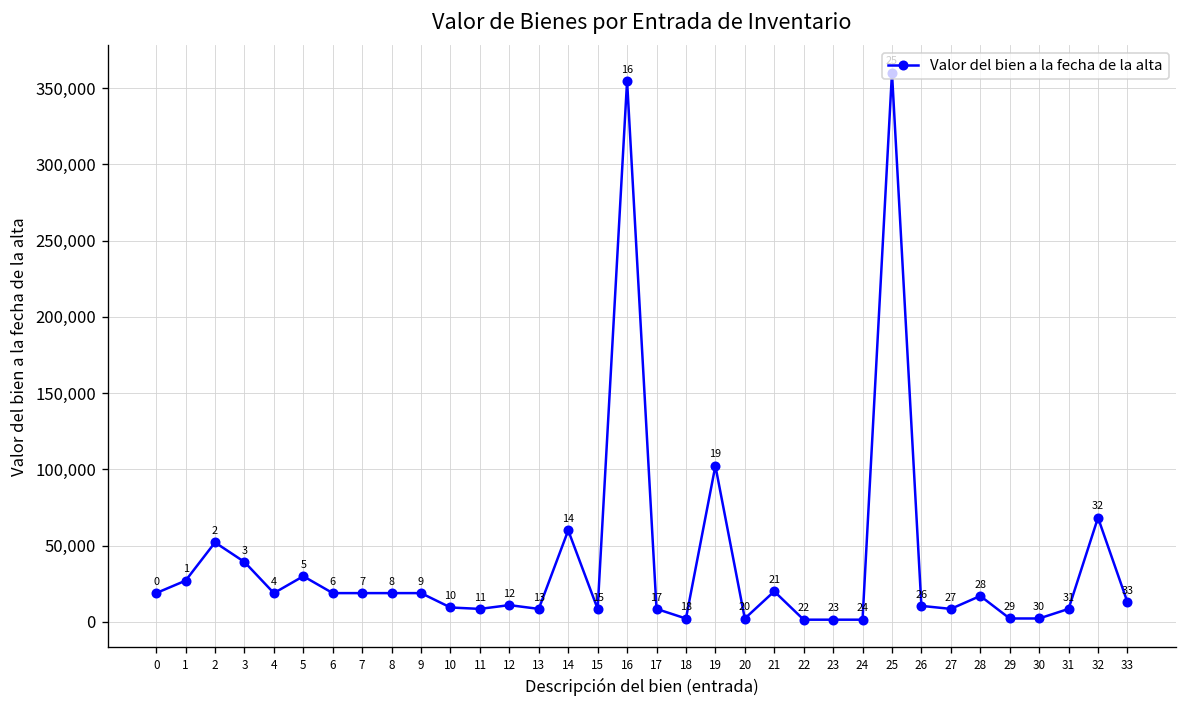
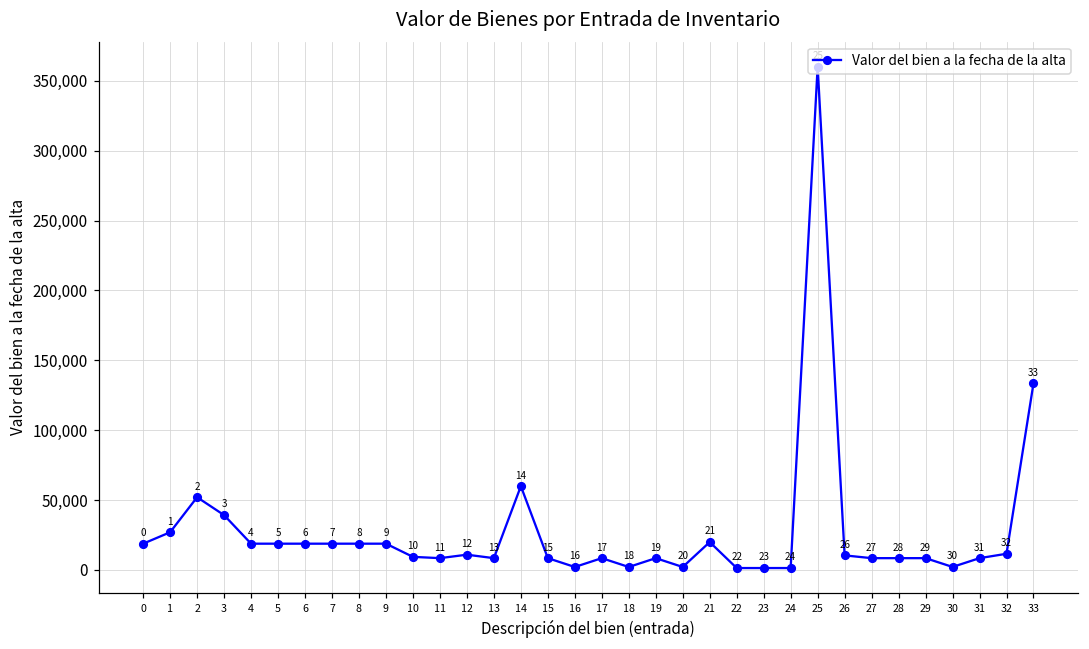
5: 30,000 -> 19,000
16: 355,000 -> 2,000
19: 102,000 -> 8,000
28: 17,000 -> 8,000
29: 2,000 -> 8,000
32: 68,000 -> 12,000
33: 13,000 -> 133,000
